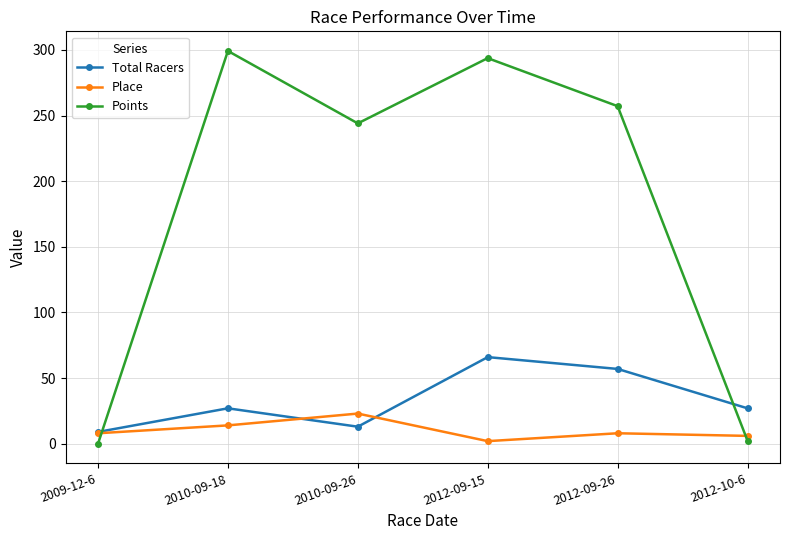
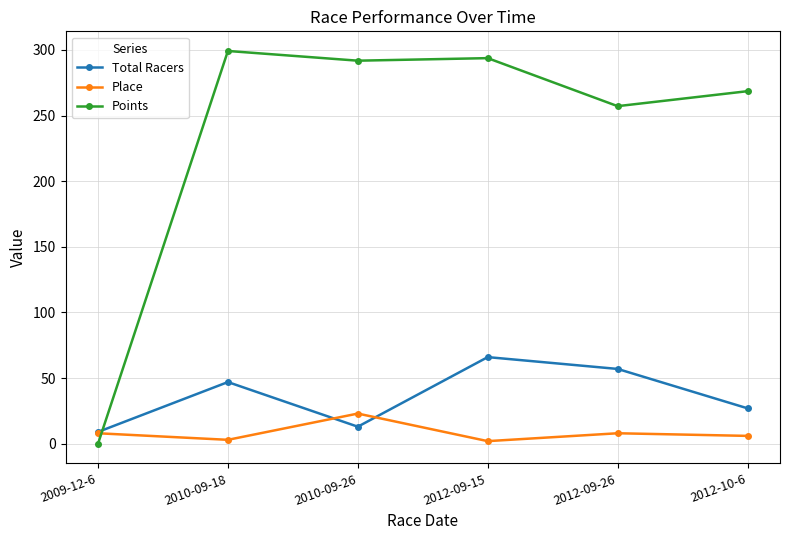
Total Racers, 2010-09-18: 27 -> 47
Place, 2010-09-18: 14 -> 3
Points, 2010-09-26: 244 -> 292
Points, 2012-10-6: 2 -> 269
